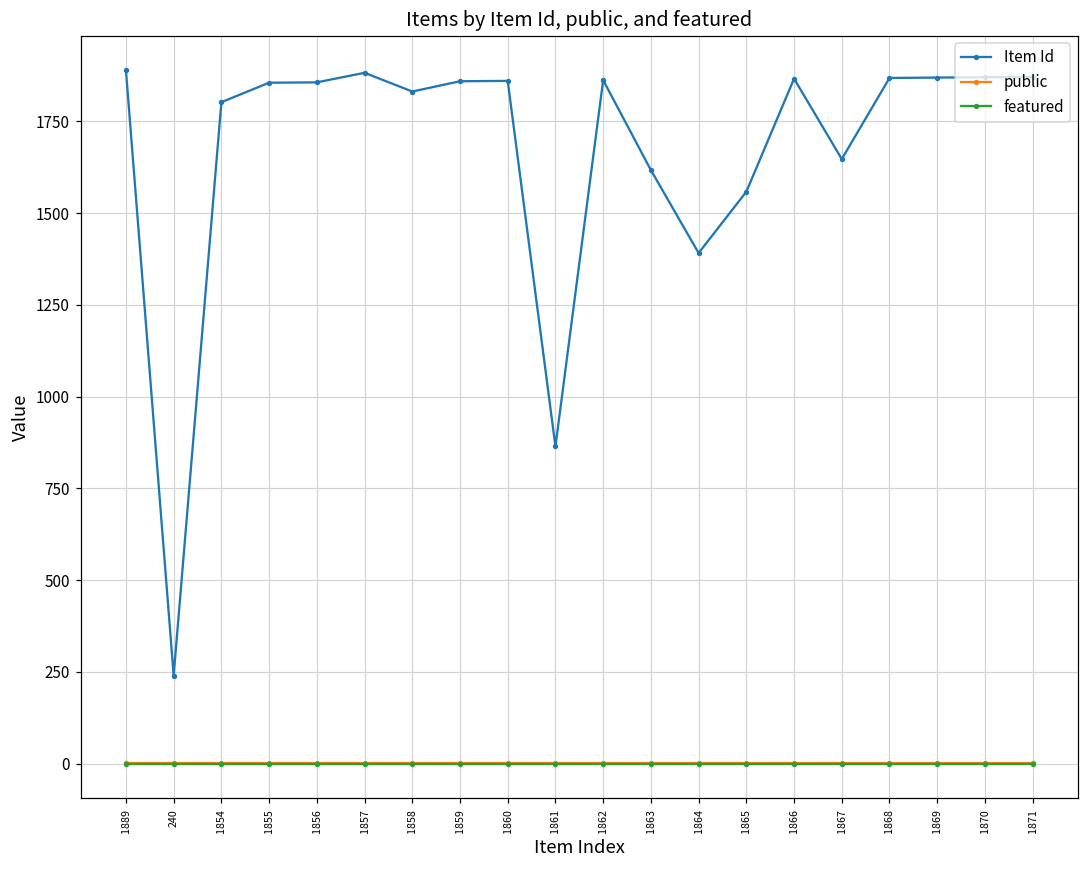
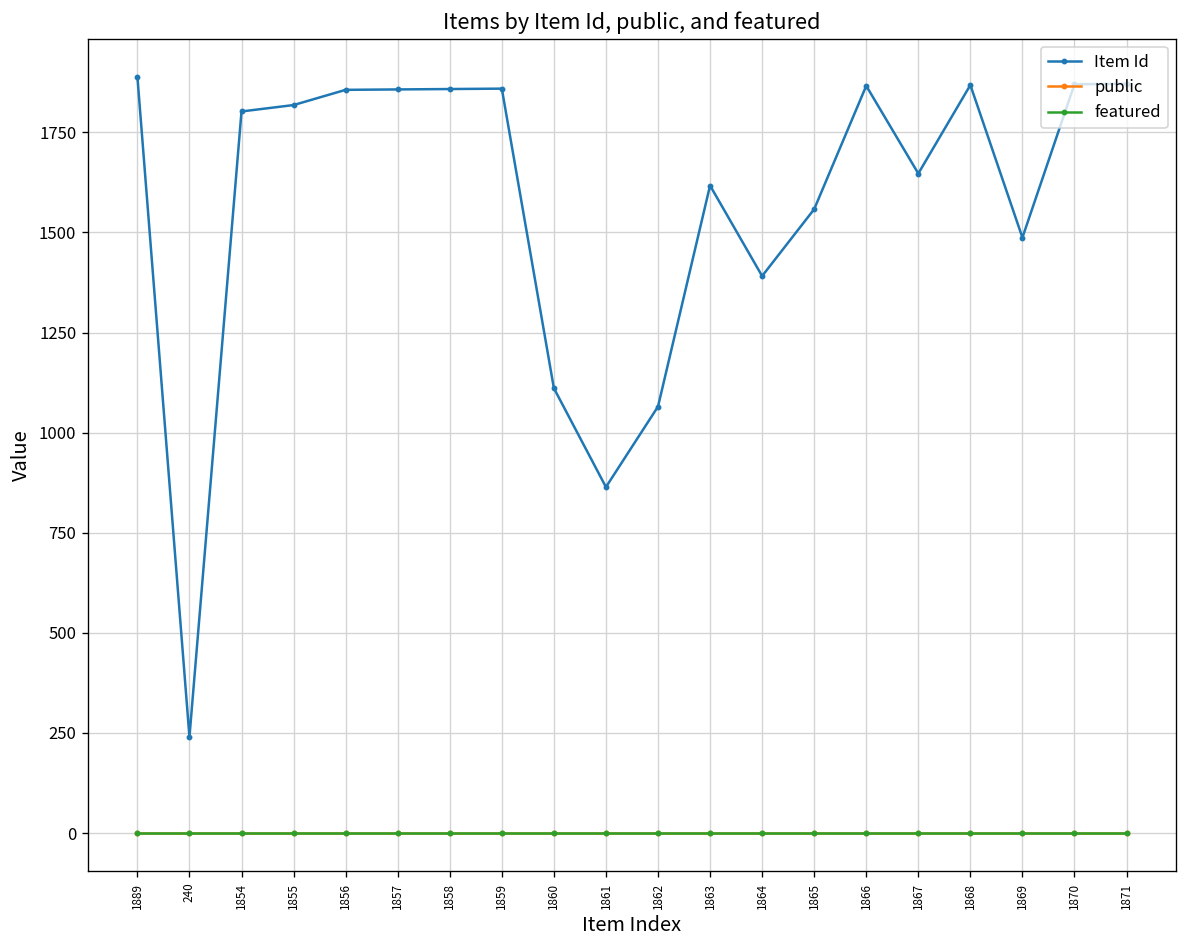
Item Id, 1855: 1860 -> 1820
Item Id, 1857: 1880 -> 1860
Item Id, 1858: 1830 -> 1860
Item Id, 1860: 1860 -> 1110
Item Id, 1862: 1860 -> 1070
Item Id, 1869: 1870 -> 1490
